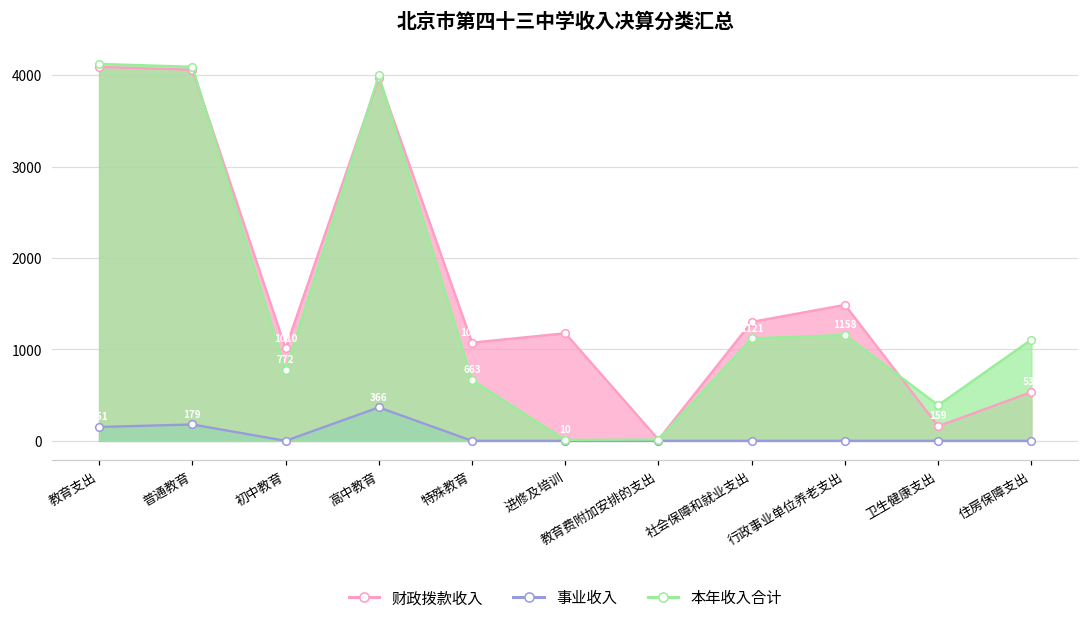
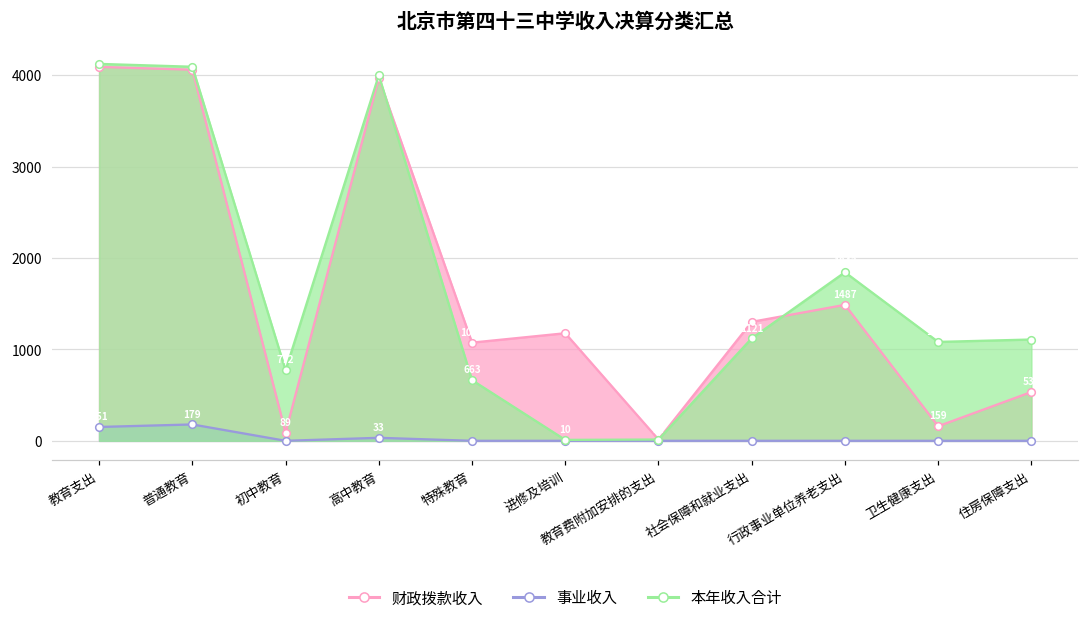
财政拨款收入, 初中教育: 1010 -> 89
事业收入, 高中教育: 366 -> 33
本年收入合计, 行政事业单位养老支出: 1200 -> 1800
本年收入合计, 卫生健康支出: 400 -> 1100
